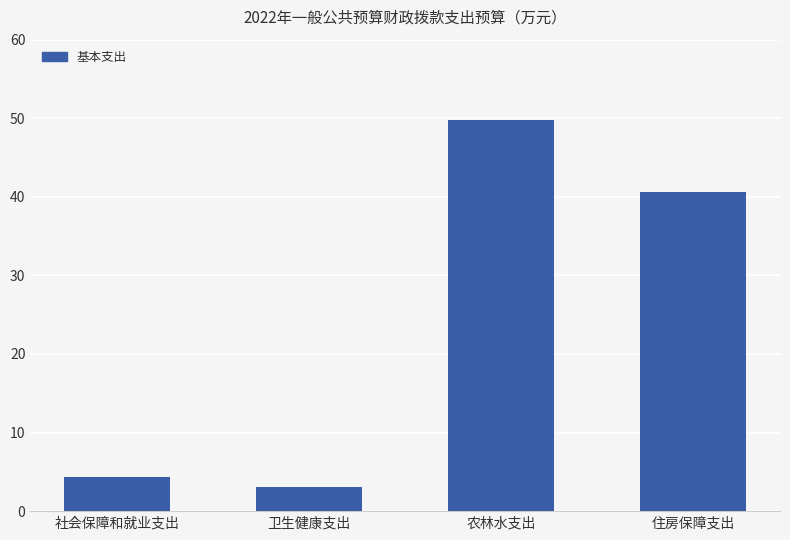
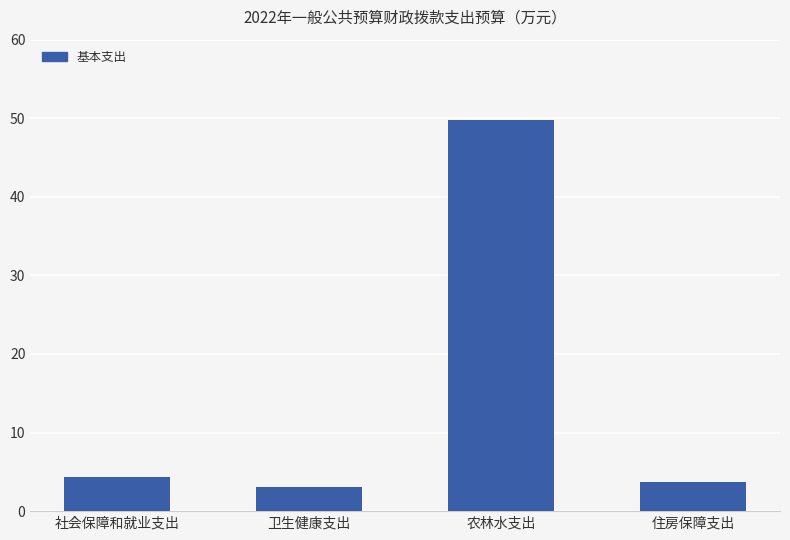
住房保障支出: 41 -> 4
